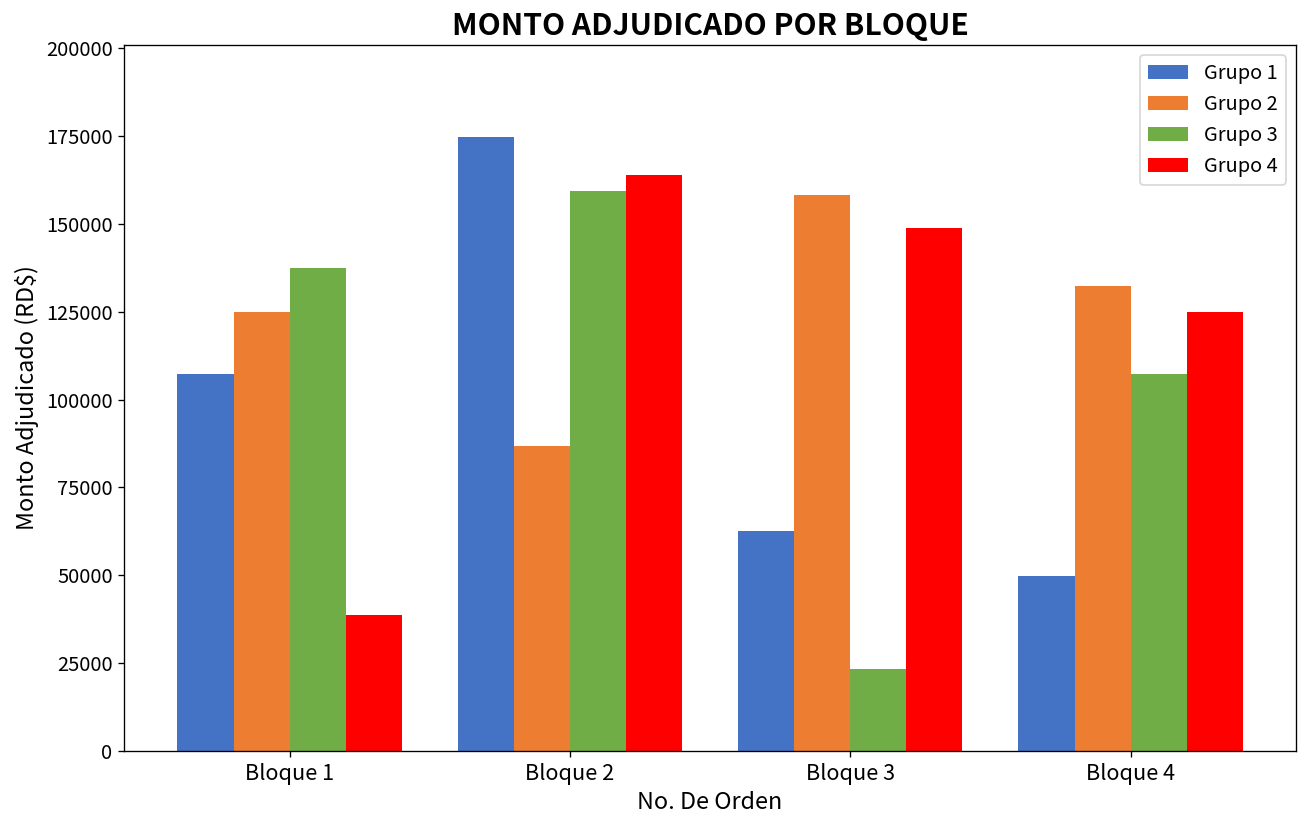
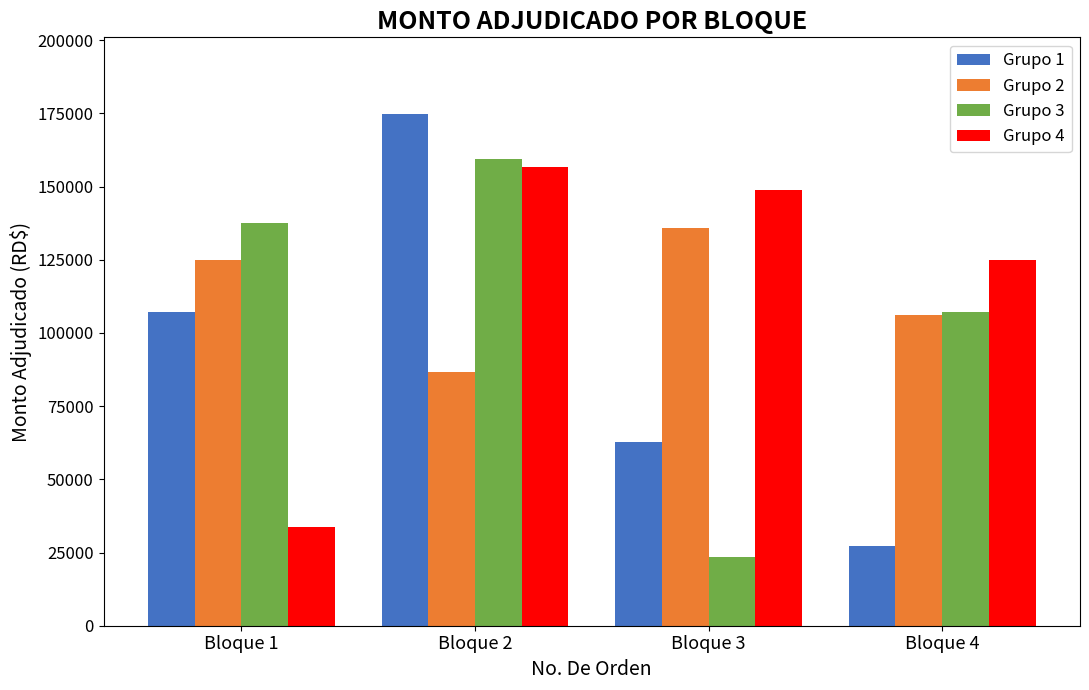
Grupo 4, Bloque 1: 39000 -> 34000
Grupo 4, Bloque 2: 164000 -> 157000
Grupo 2, Bloque 3: 158000 -> 136000
Grupo 1, Bloque 4: 50000 -> 27000
Grupo 2, Bloque 4: 132000 -> 106000
